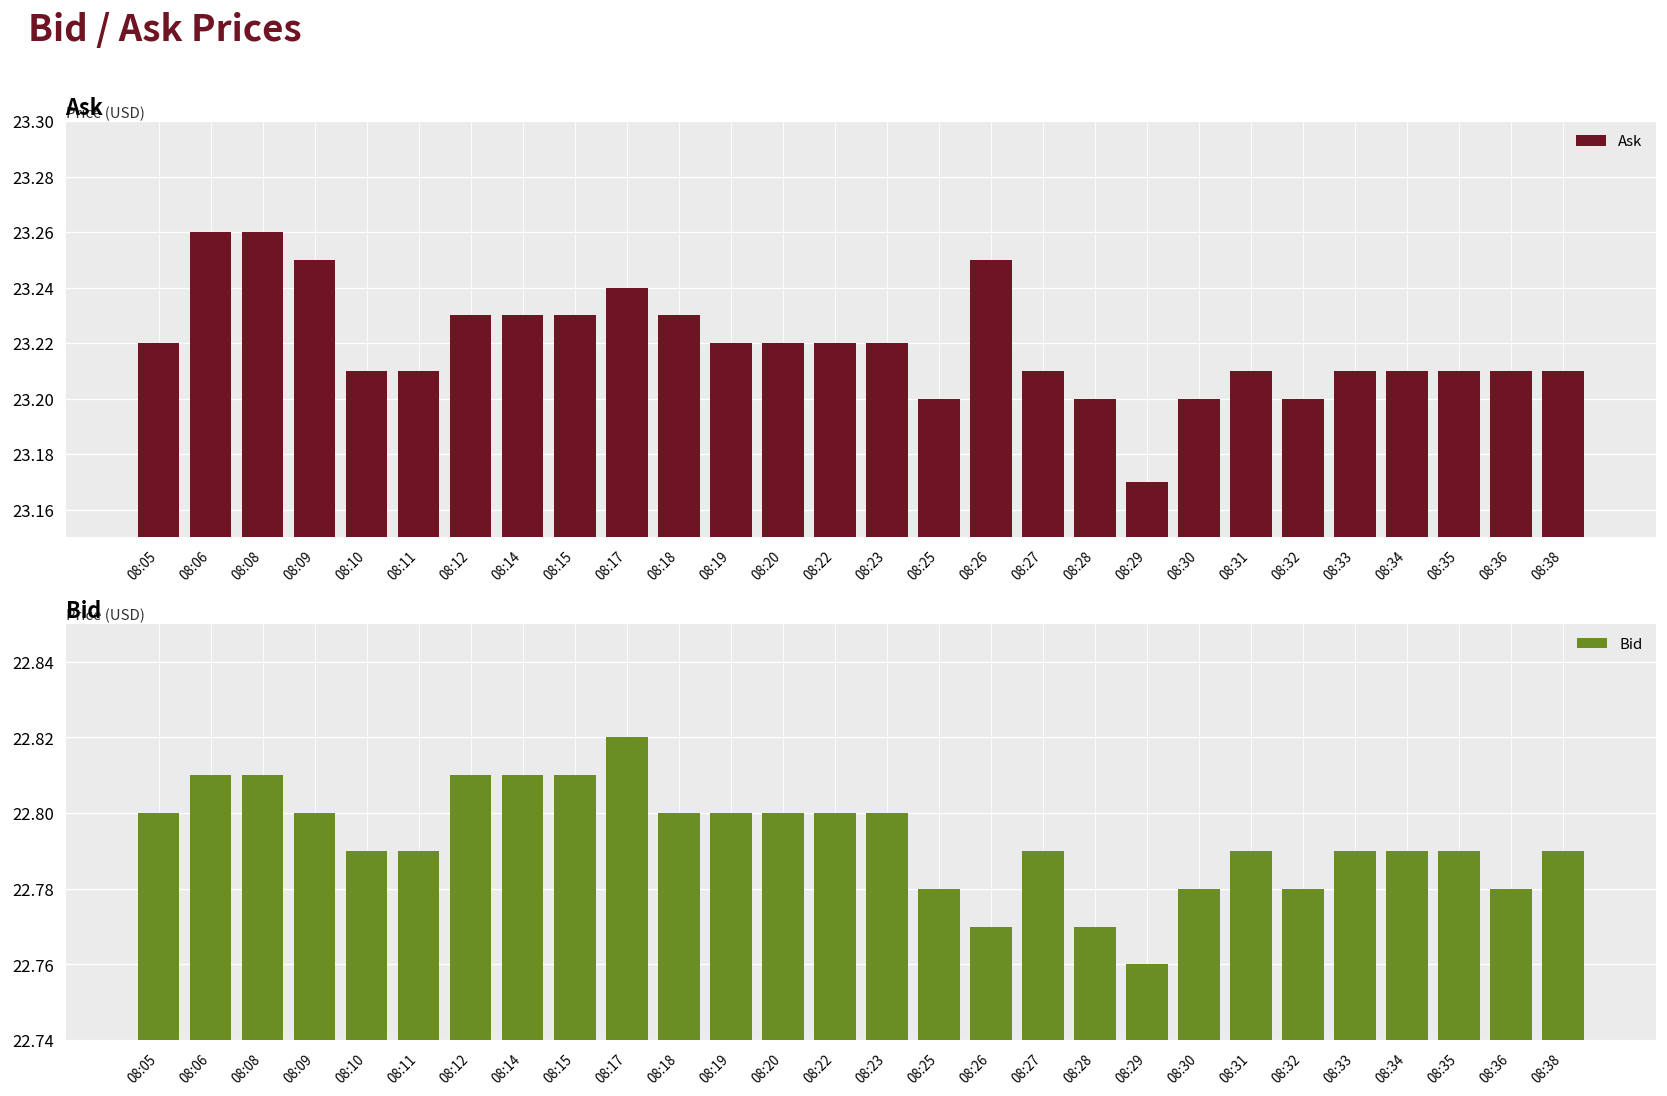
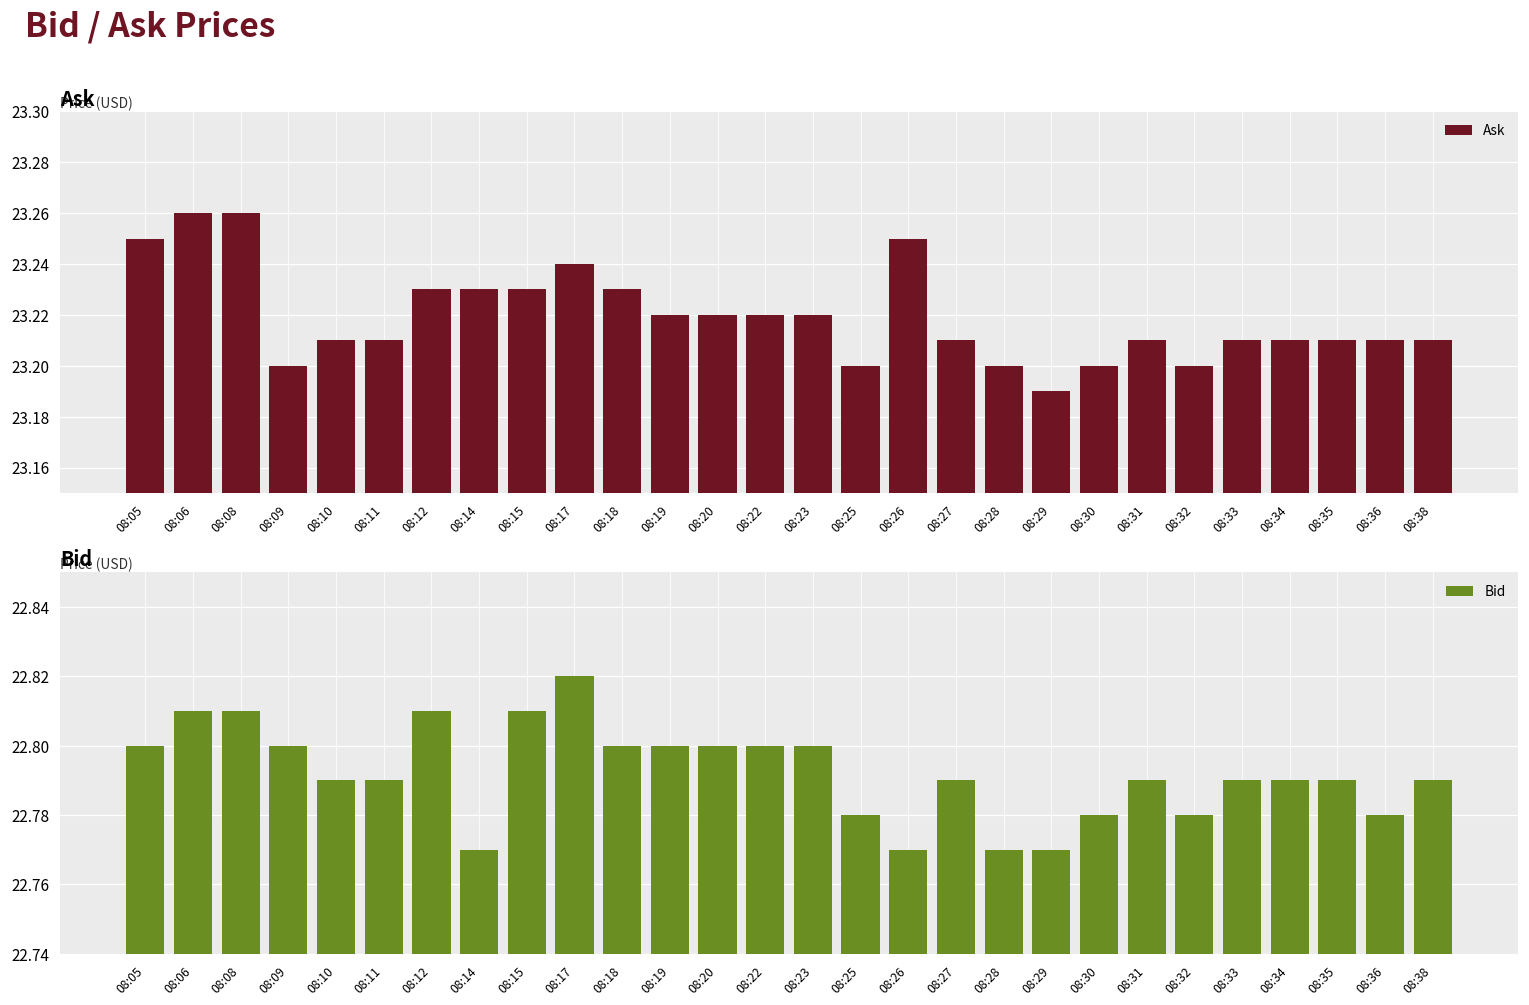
Ask, 08:05: 23.22 -> 23.25
Ask, 08:09: 23.25 -> 23.20
Ask, 08:29: 23.17 -> 23.19
Bid, 08:14: 22.81 -> 22.77
Bid, 08:29: 22.76 -> 22.77
